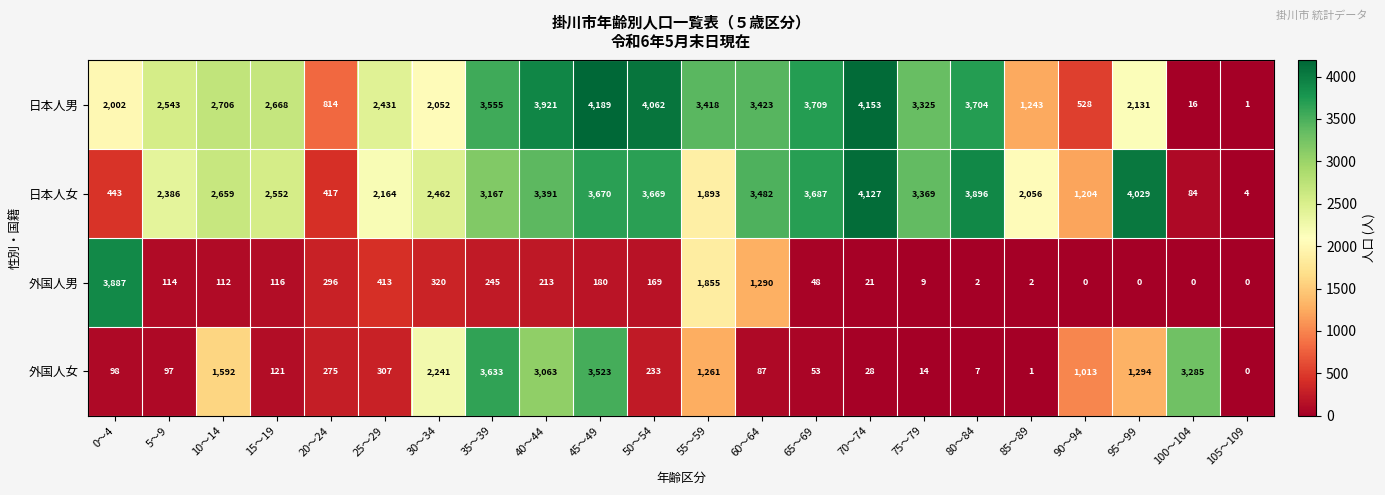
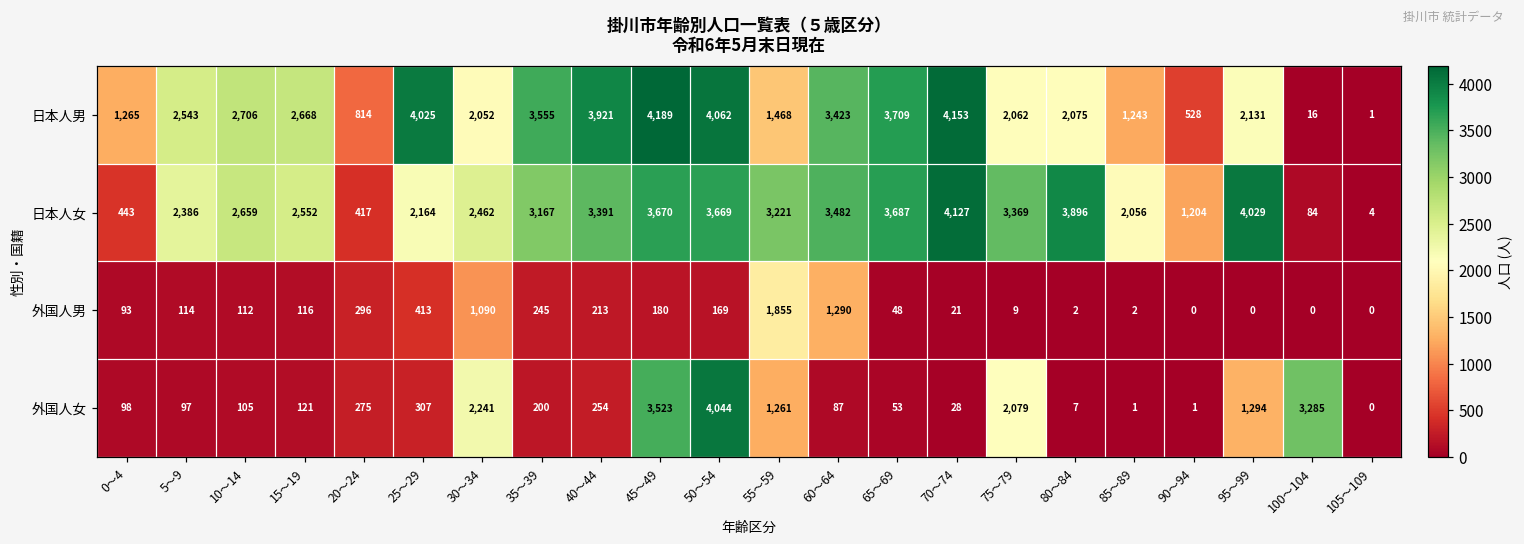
日本人男, 0～4: 2,002 -> 1,265
日本人男, 25～29: 2,431 -> 4,025
日本人男, 55～59: 3,418 -> 1,468
日本人男, 75～79: 3,325 -> 2,062
日本人男, 80～84: 3,704 -> 2,075
日本人女, 55～59: 1,893 -> 3,221
外国人男, 0～4: 3,887 -> 93
外国人男, 30～34: 320 -> 1,090
外国人女, 10～14: 1,592 -> 105
外国人女, 35～39: 3,633 -> 200
外国人女, 40～44: 3,063 -> 254
外国人女, 50～54: 233 -> 4,044
外国人女, 75～79: 14 -> 2,079
外国人女, 90～94: 1,013 -> 1
